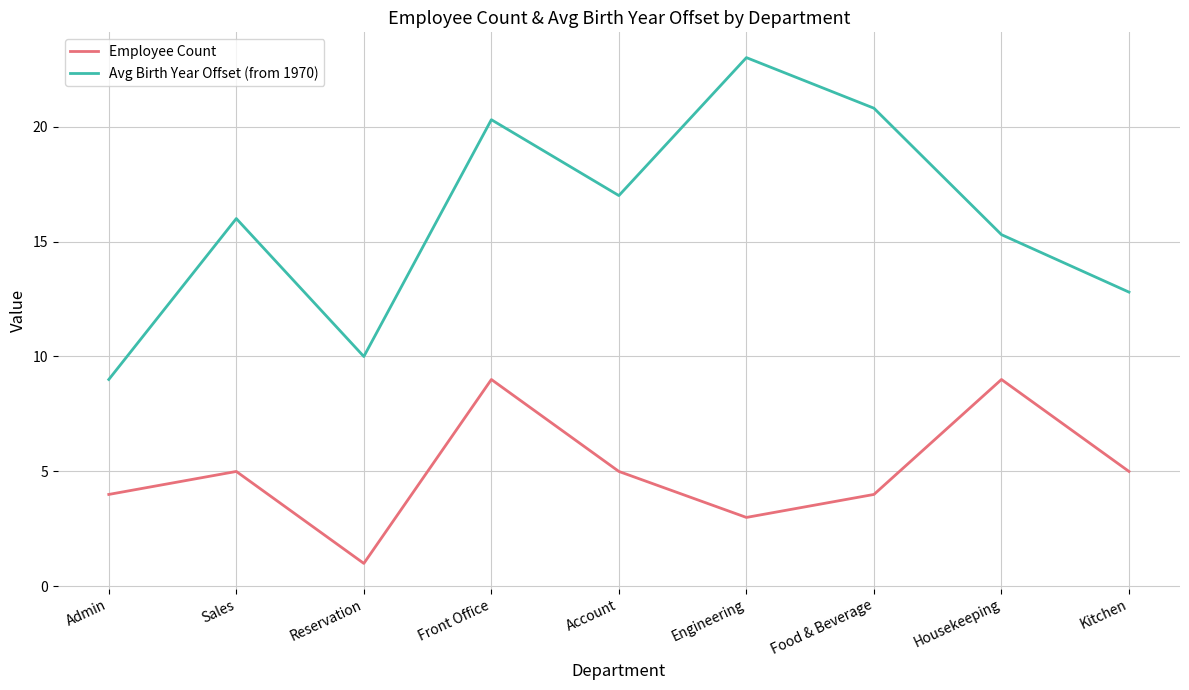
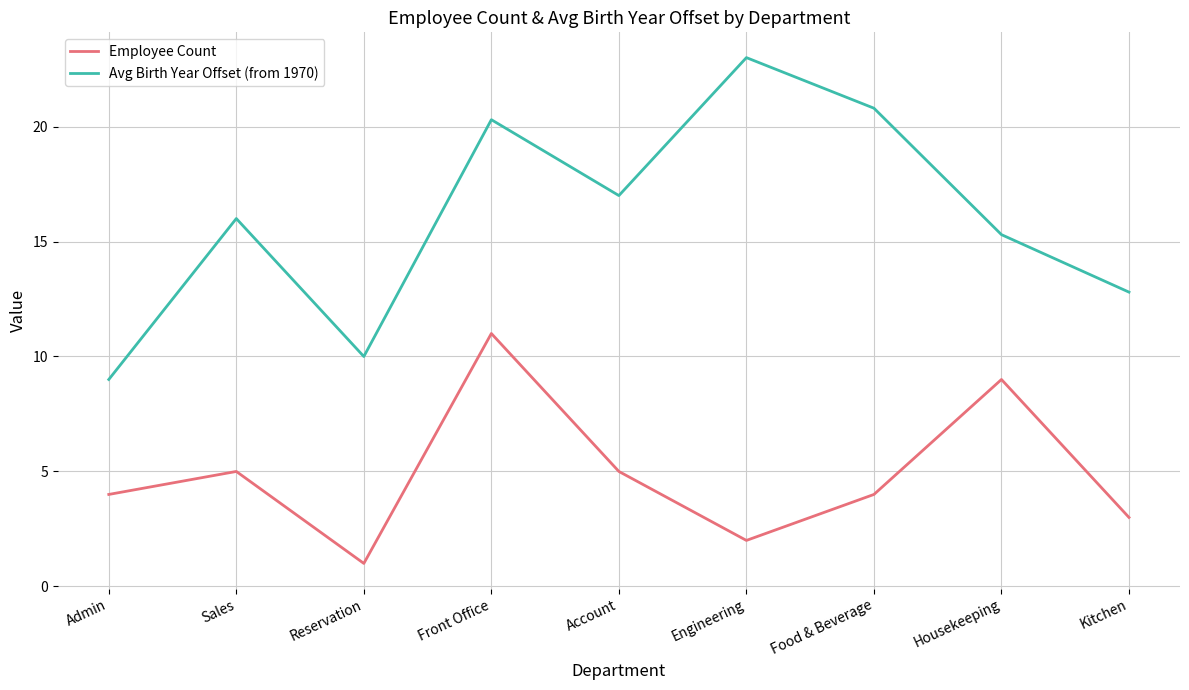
Employee Count, Front Office: 9 -> 11
Employee Count, Engineering: 3 -> 2
Employee Count, Kitchen: 5 -> 3
